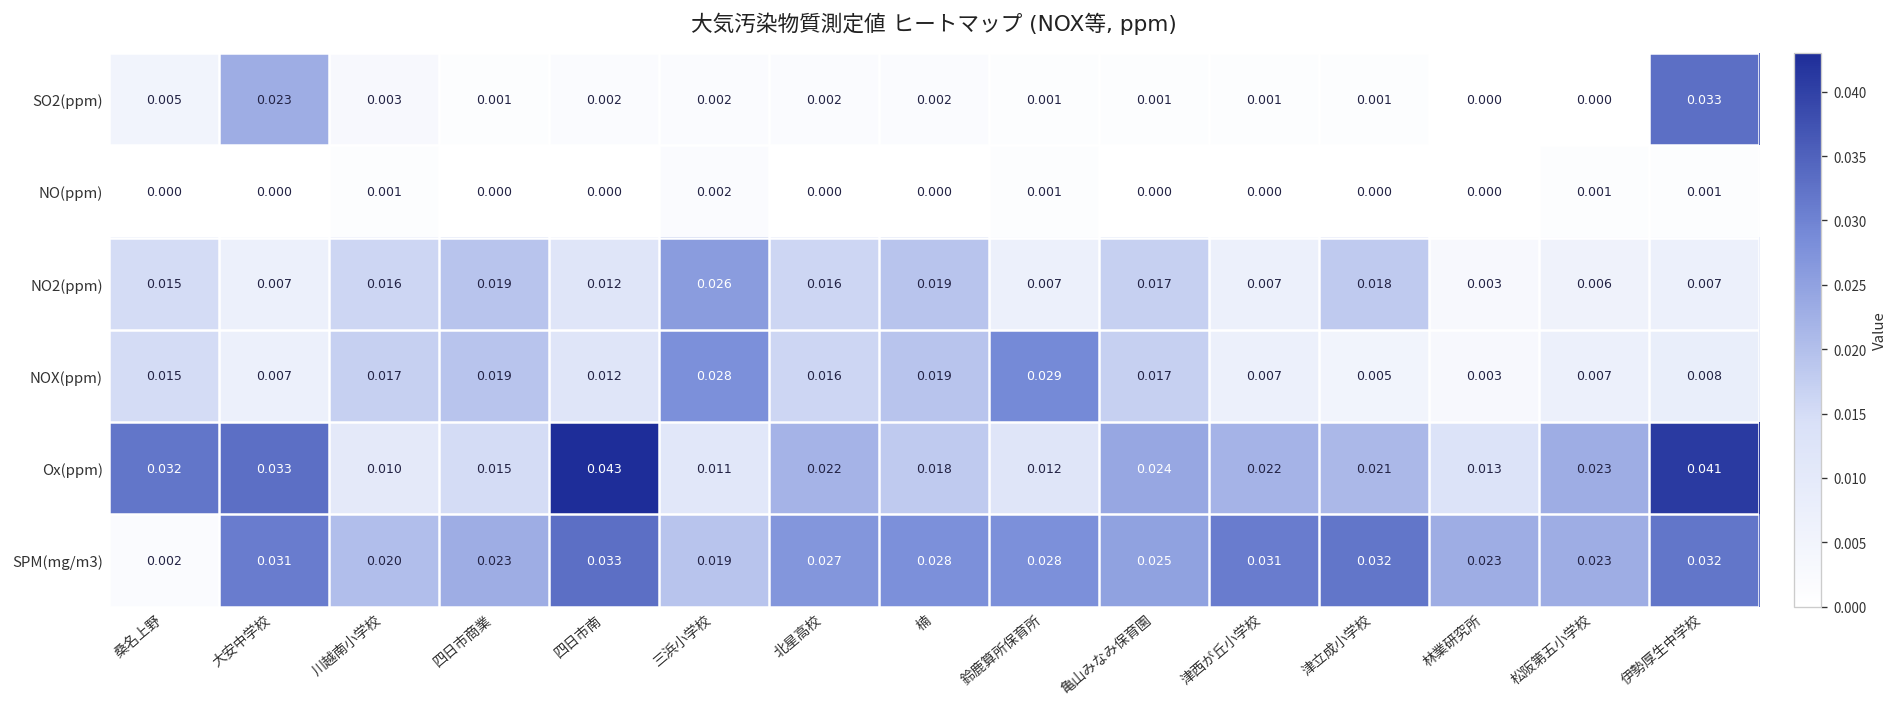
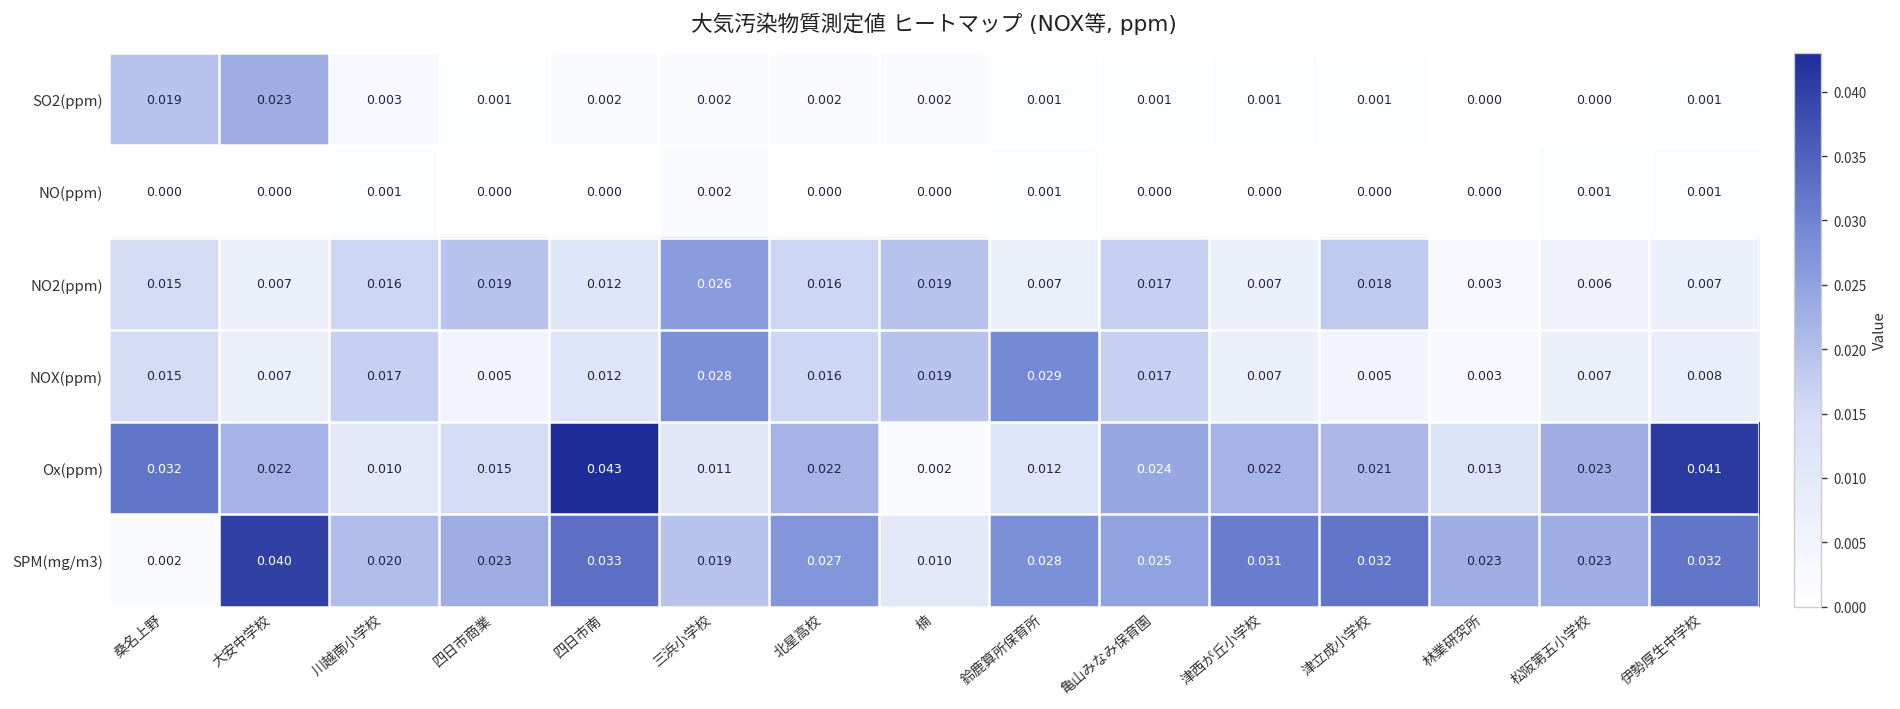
SO2(ppm), 桑名上野: 0.005 -> 0.019
SO2(ppm), 伊勢厚生中学校: 0.033 -> 0.001
NOX(ppm), 四日市商業: 0.019 -> 0.005
Ox(ppm), 大安中学校: 0.033 -> 0.022
Ox(ppm), 楠: 0.018 -> 0.002
SPM(mg/m3), 大安中学校: 0.031 -> 0.040
SPM(mg/m3), 楠: 0.028 -> 0.010
